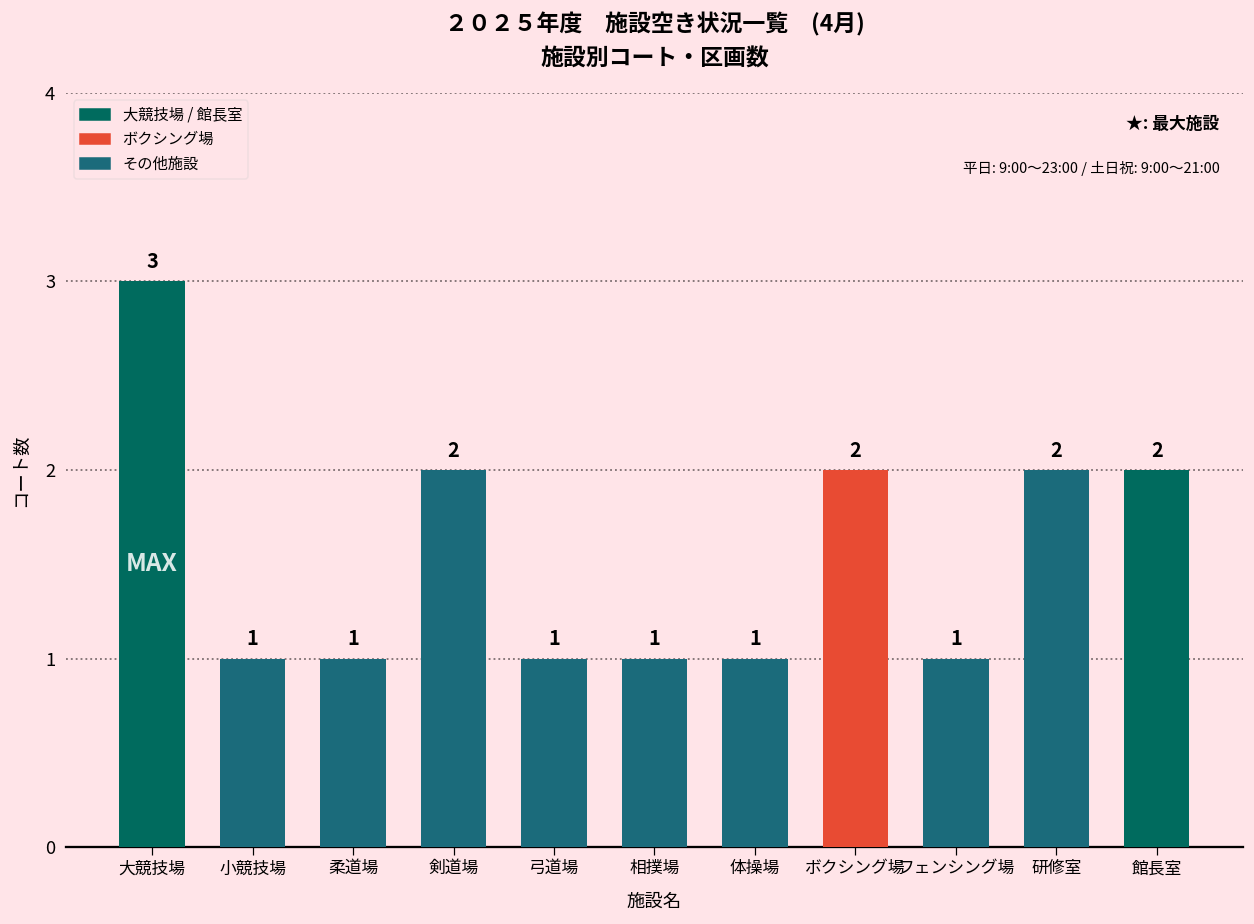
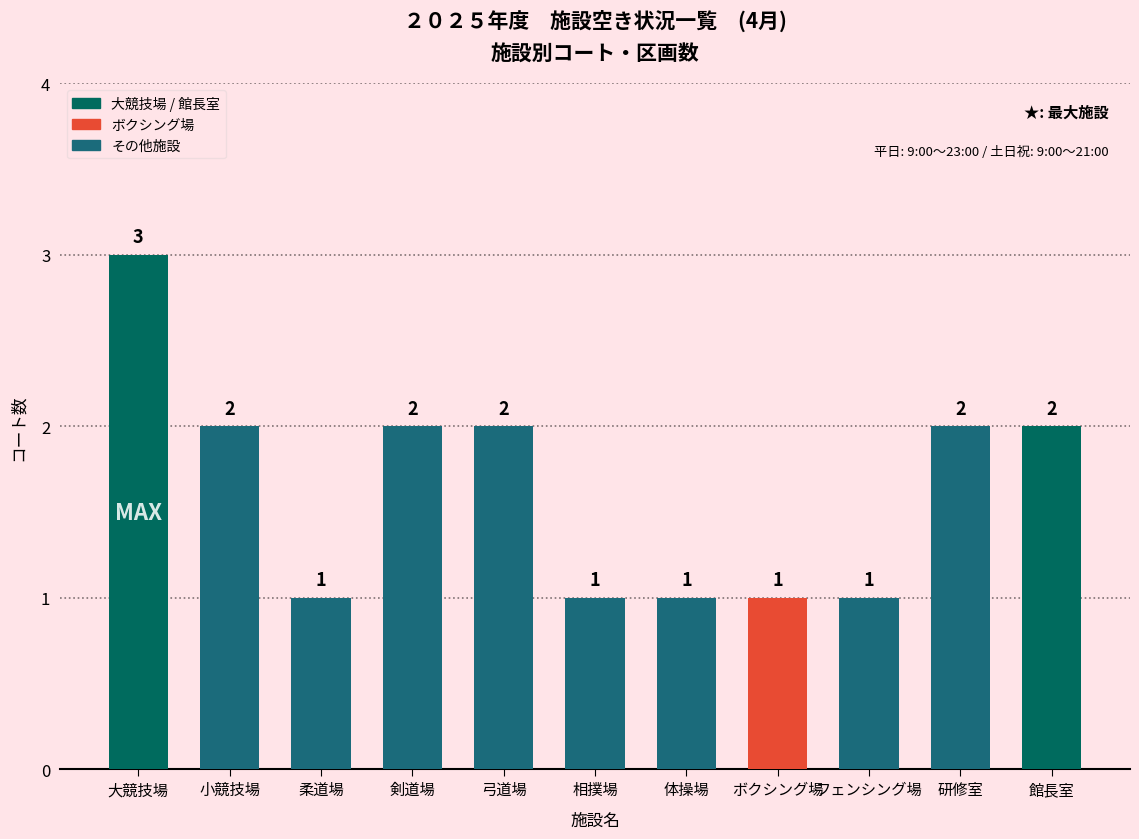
小競技場: 1 -> 2
弓道場: 1 -> 2
ボクシング場: 2 -> 1
